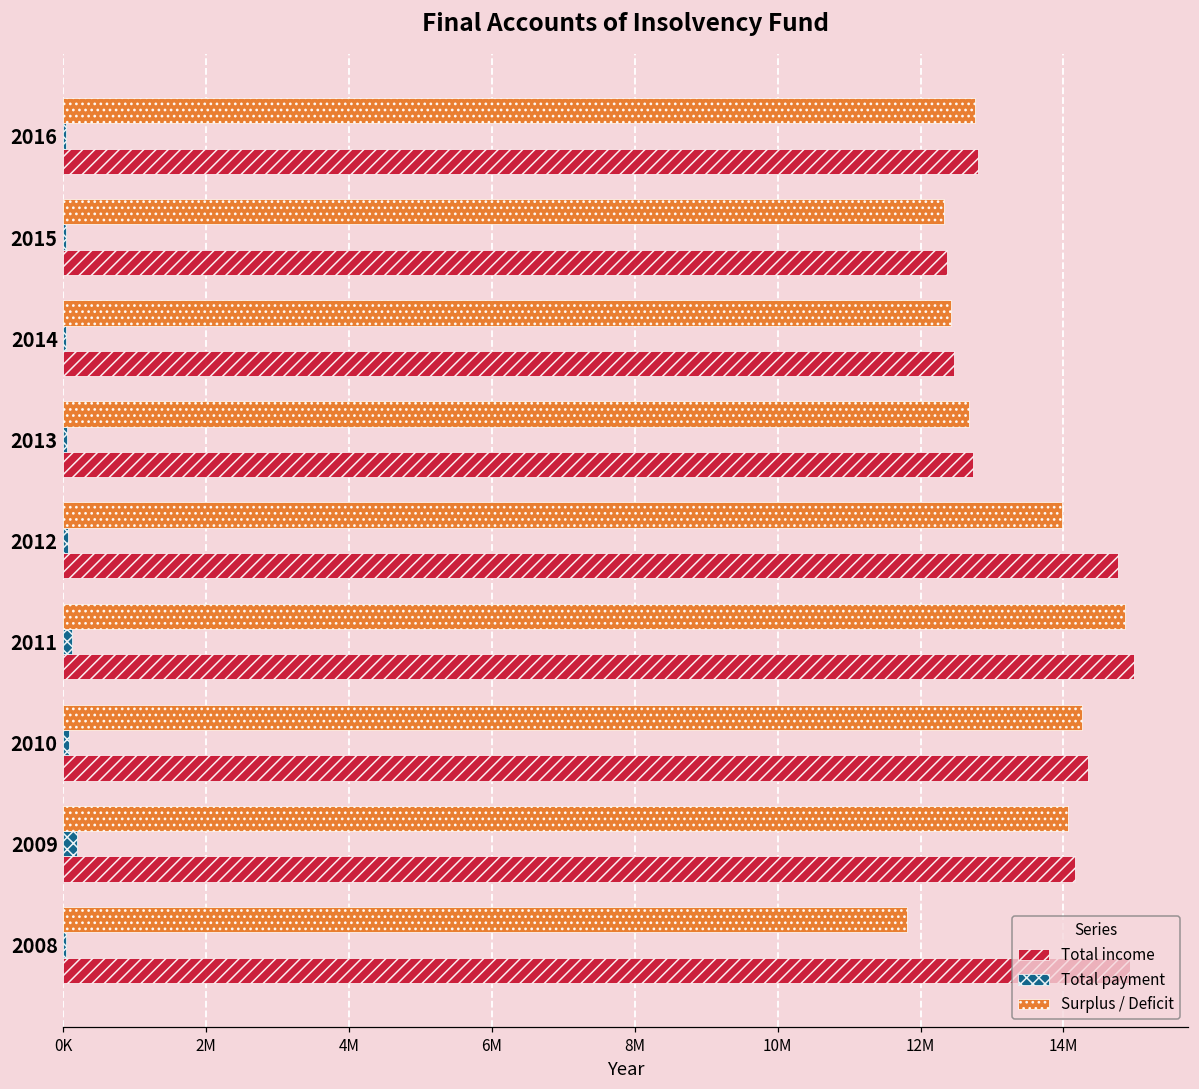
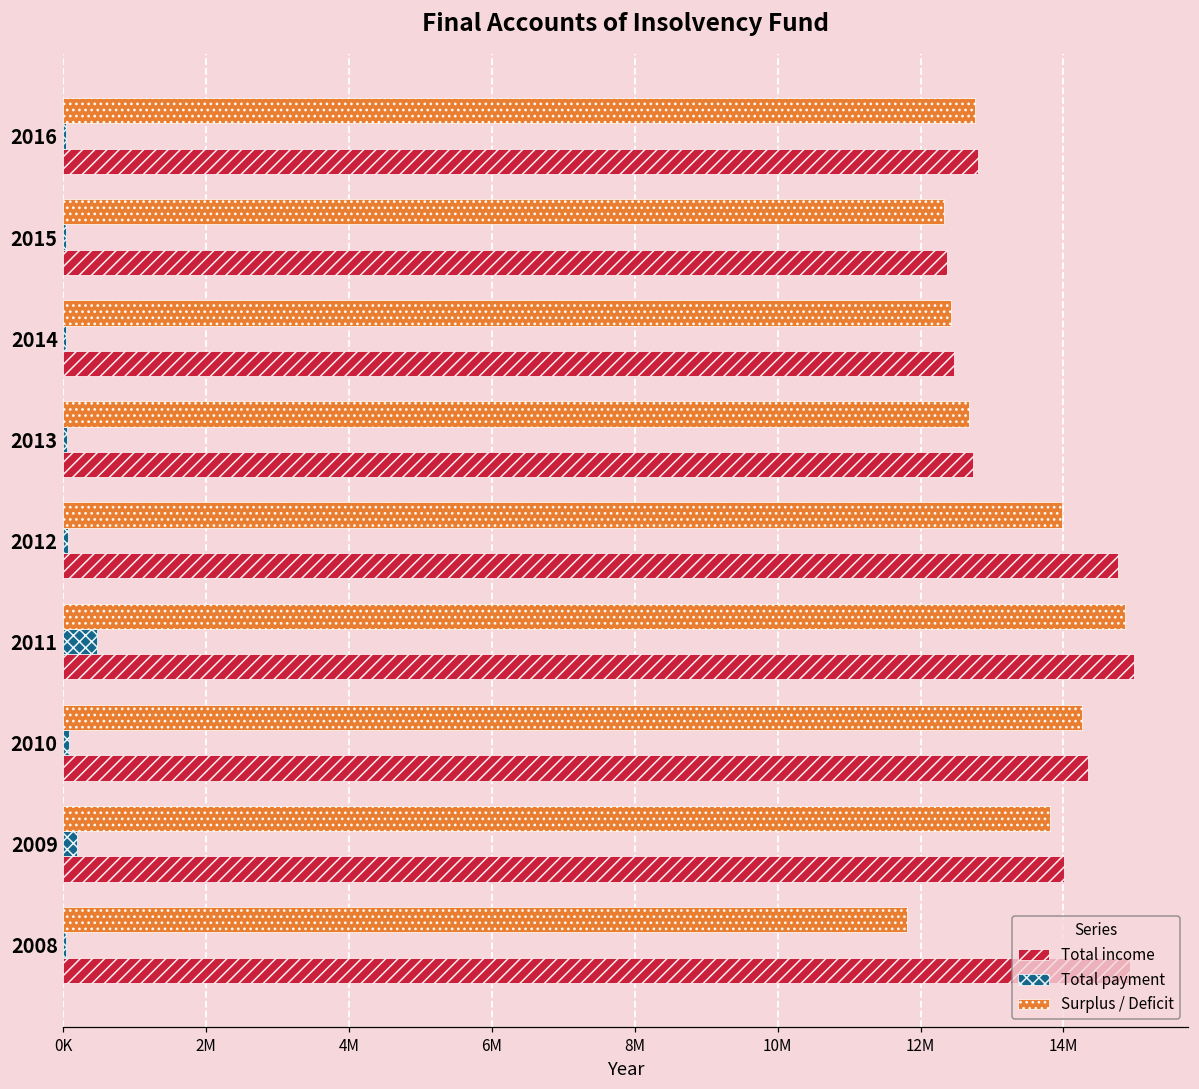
Total payment, 2011: 100000 -> 500000
Surplus / Deficit, 2009: 14100000 -> 13800000
Total income, 2009: 14200000 -> 14000000
